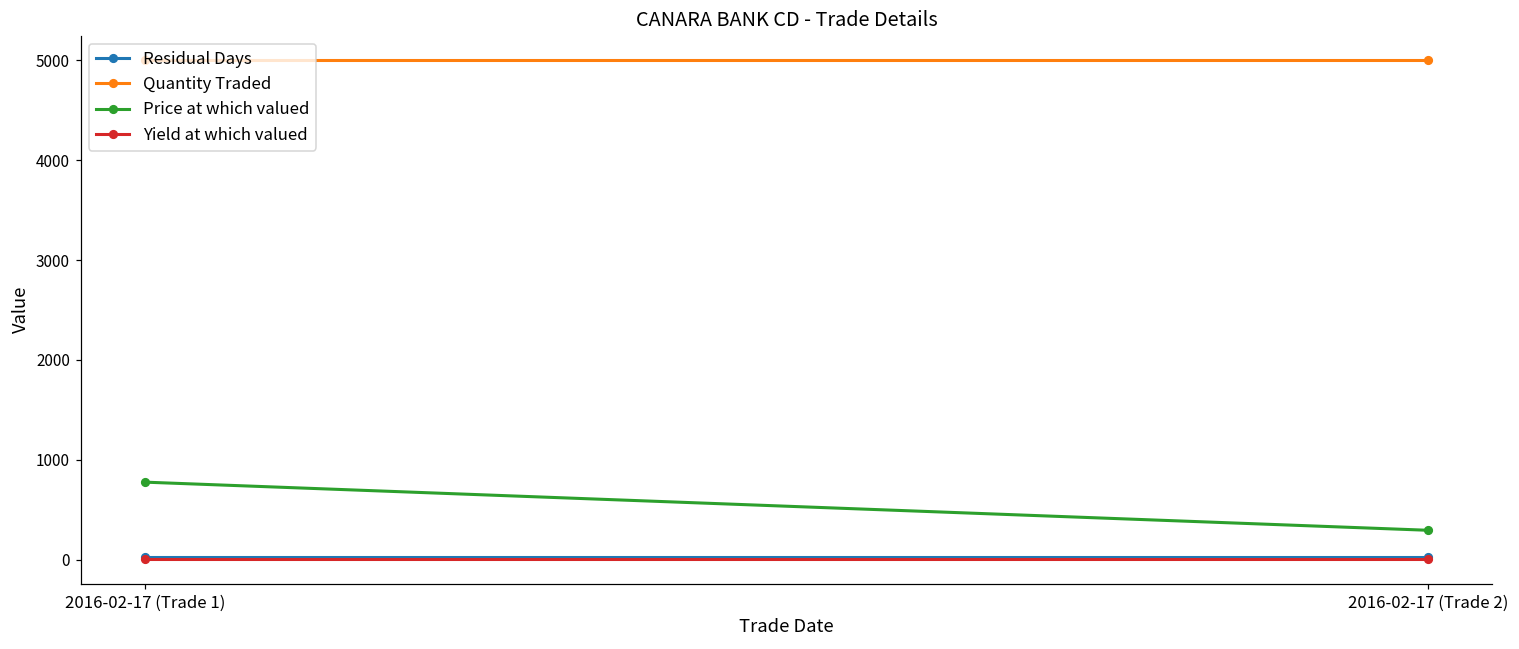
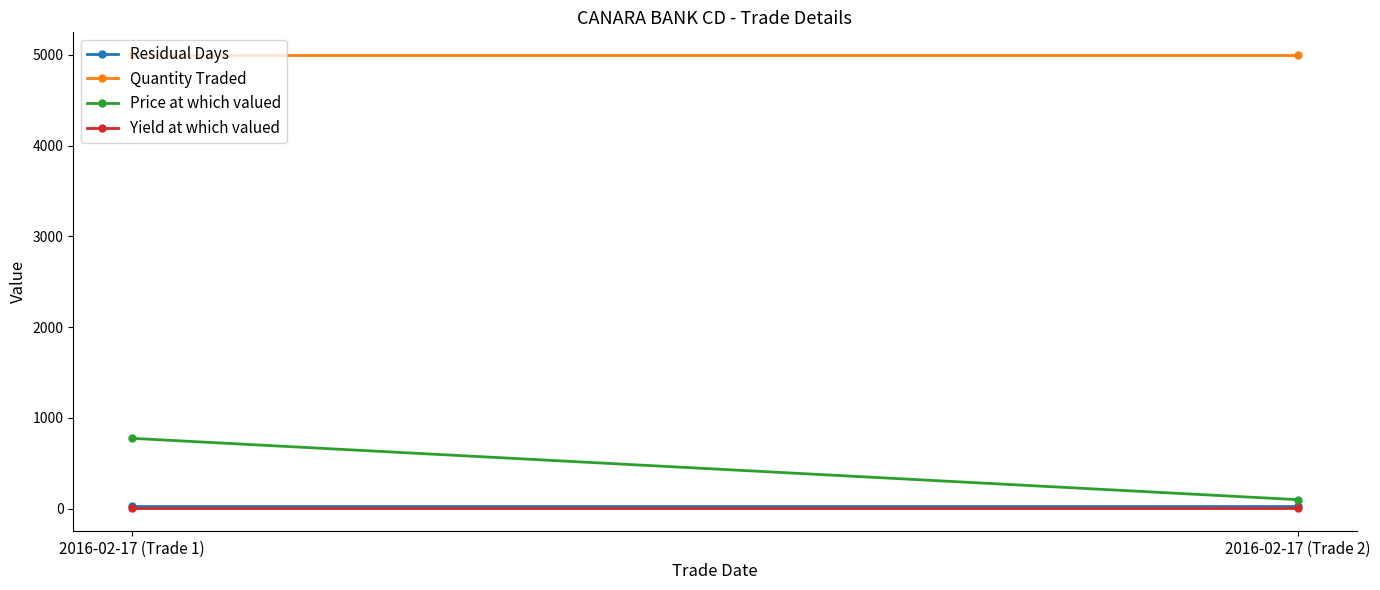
Price at which valued, 2016-02-17 (Trade 2): 300 -> 100
